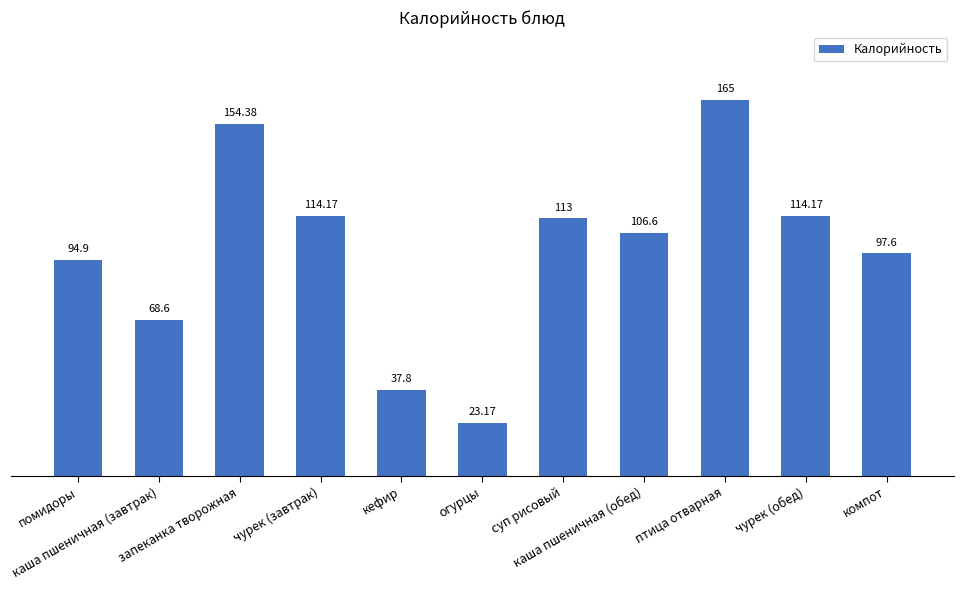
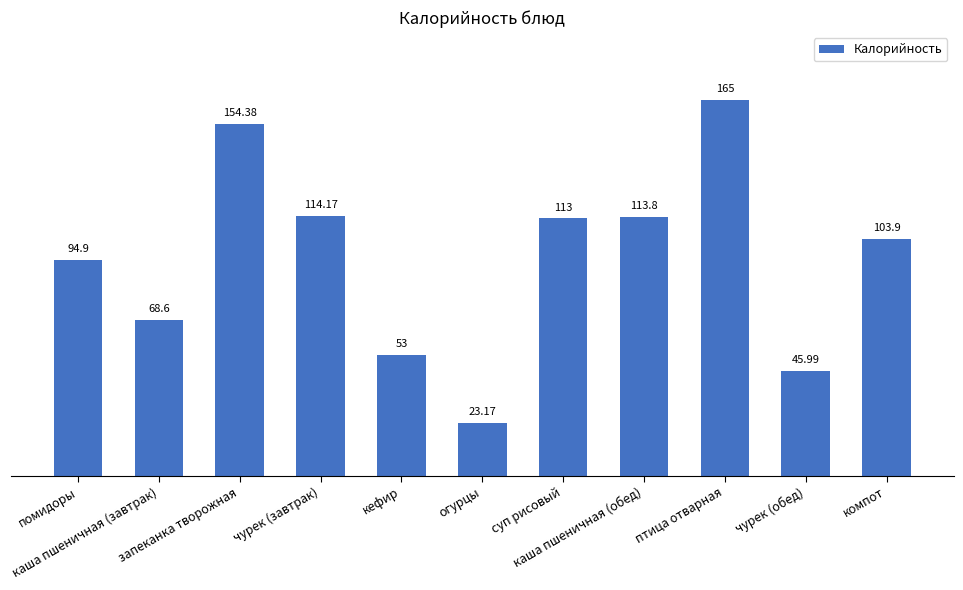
кефир: 37.8 -> 53
каша пшеничная (обед): 106.6 -> 113.8
чурек (обед): 114.17 -> 45.99
компот: 97.6 -> 103.9
